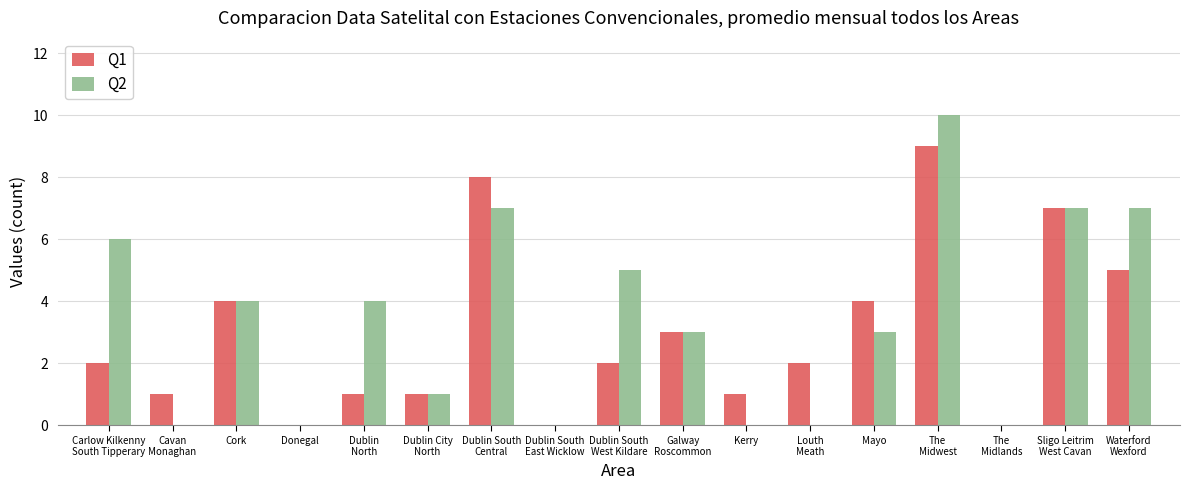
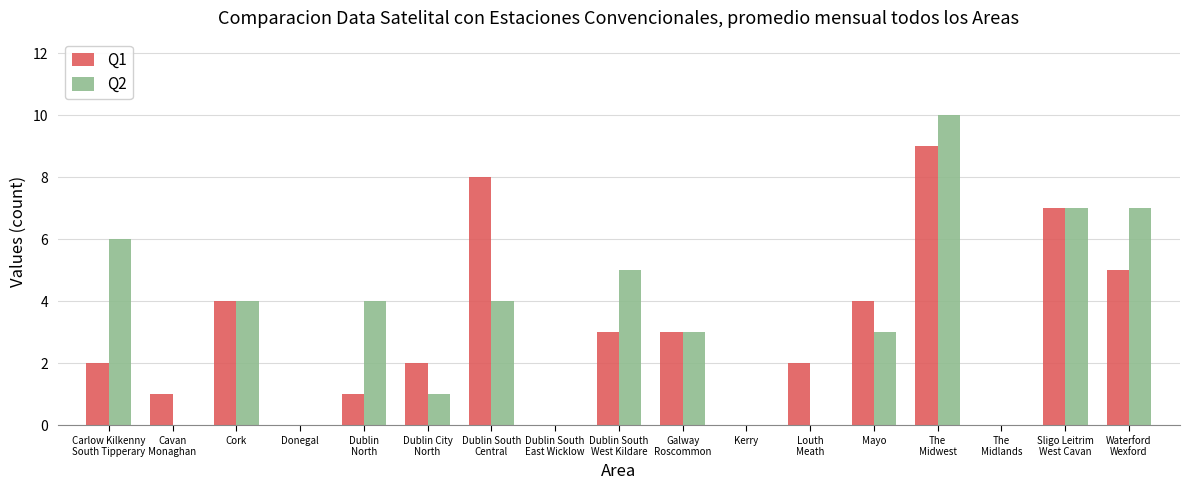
Q1, Dublin City North: 1 -> 2
Q2, Dublin South Central: 7 -> 4
Q1, Dublin South West Kildare: 2 -> 3
Q1, Kerry: 1 -> 0
